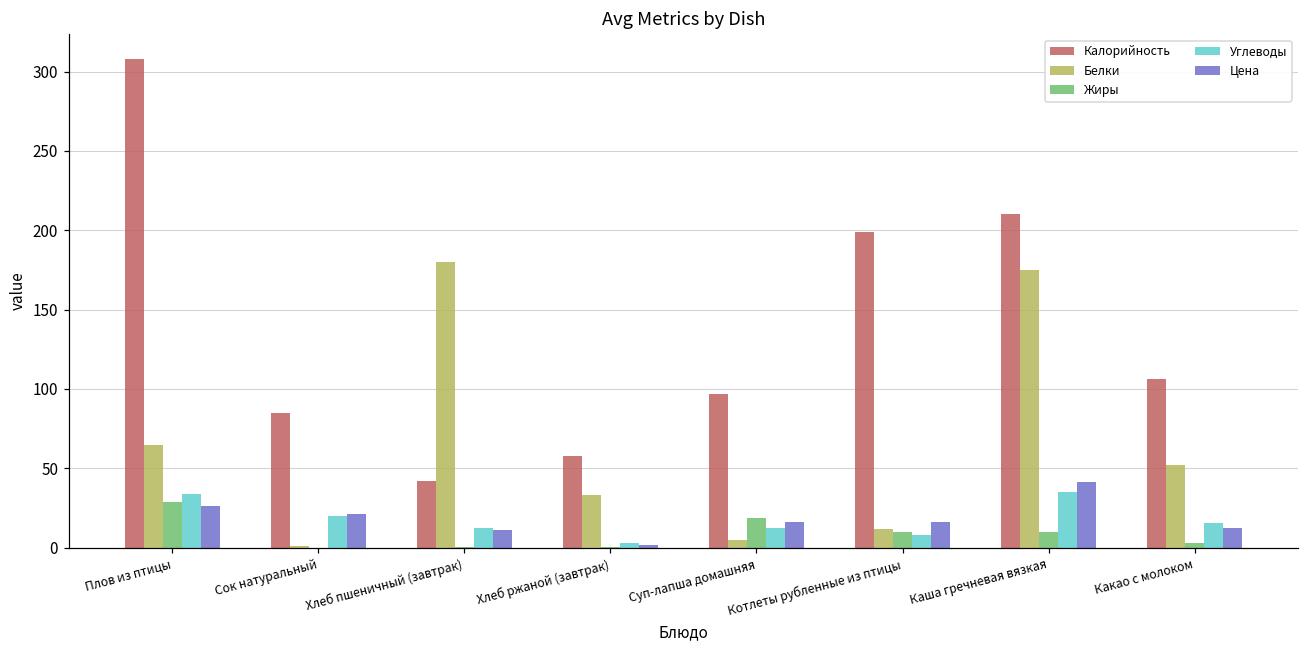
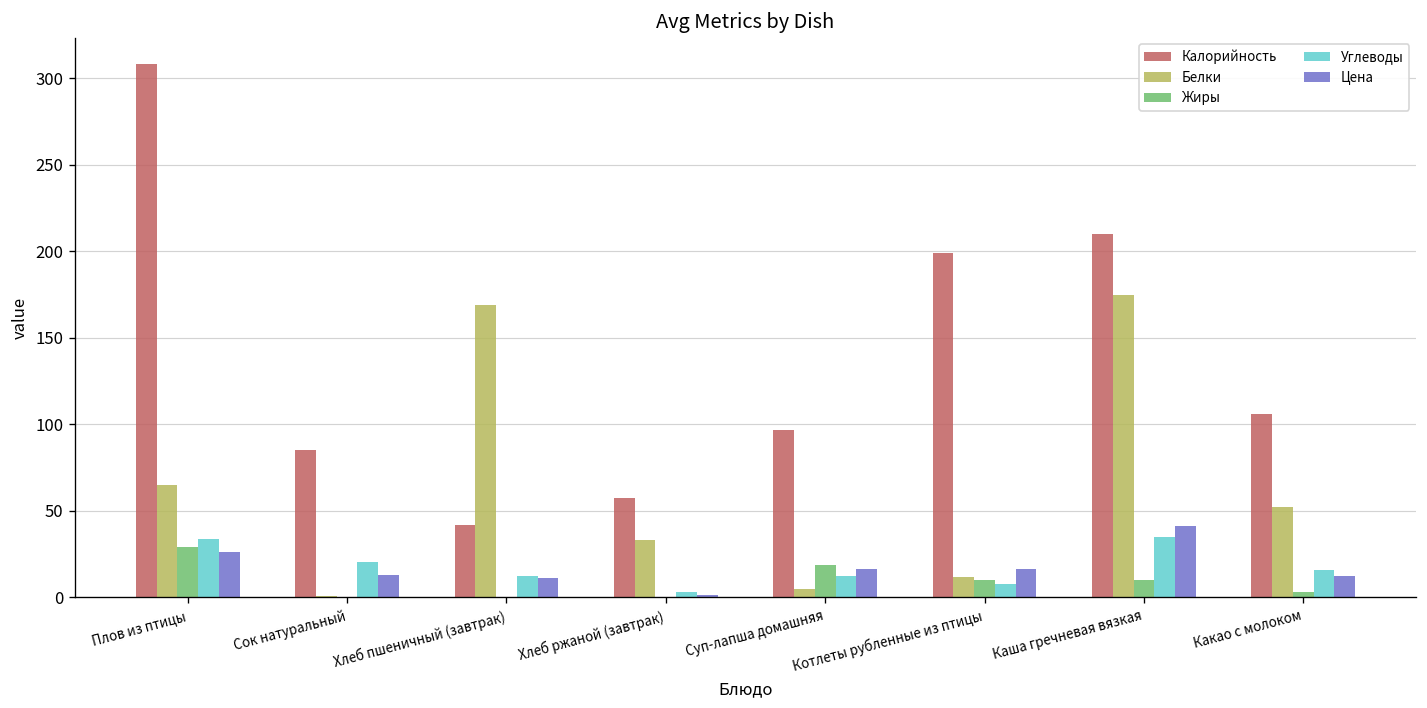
Цена, Сок натуральный: 21 -> 13
Белки, Хлеб пшеничный (завтрак): 180 -> 169
